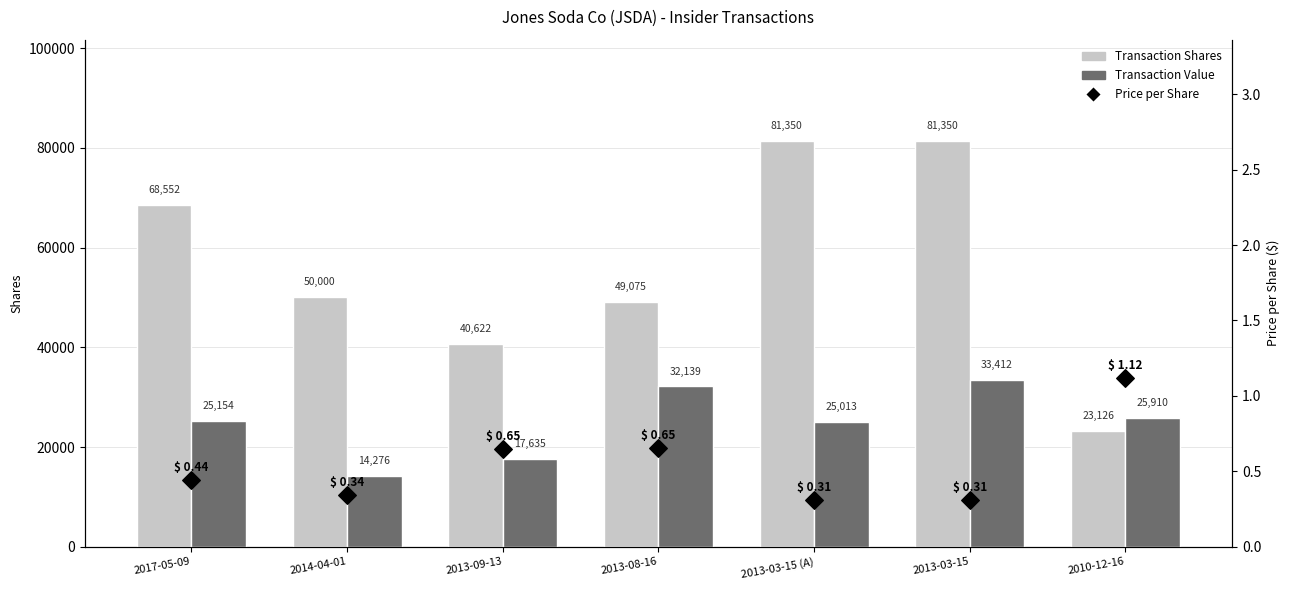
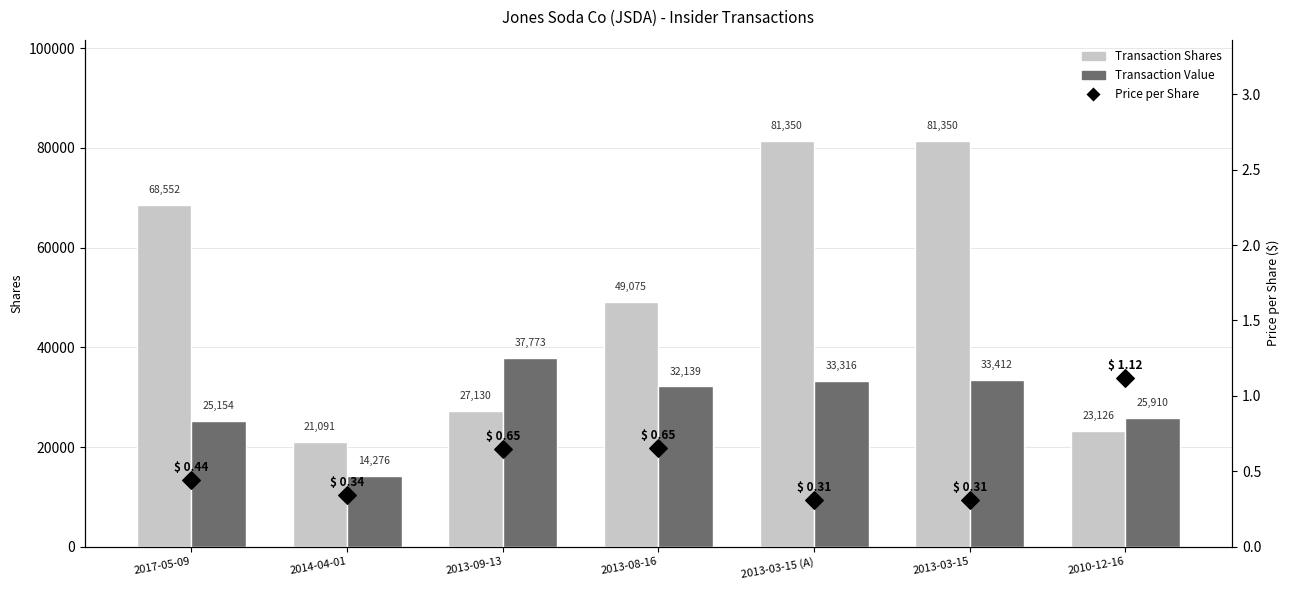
Transaction Shares, 2014-04-01: 50,000 -> 21,091
Transaction Shares, 2013-09-13: 40,622 -> 27,130
Transaction Value, 2013-09-13: 17,635 -> 37,773
Transaction Value, 2013-03-15 (A): 25,013 -> 33,316
